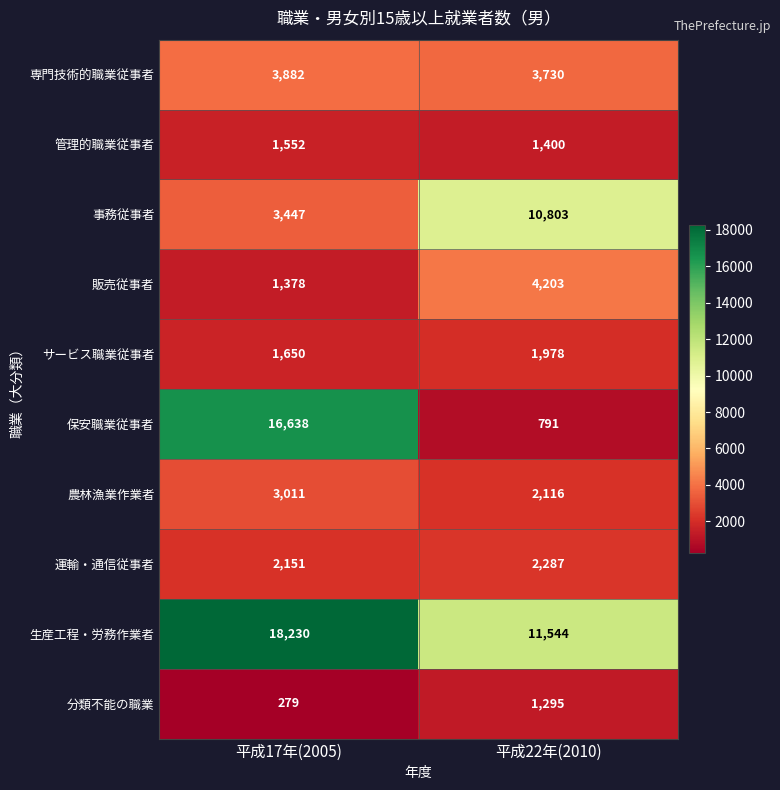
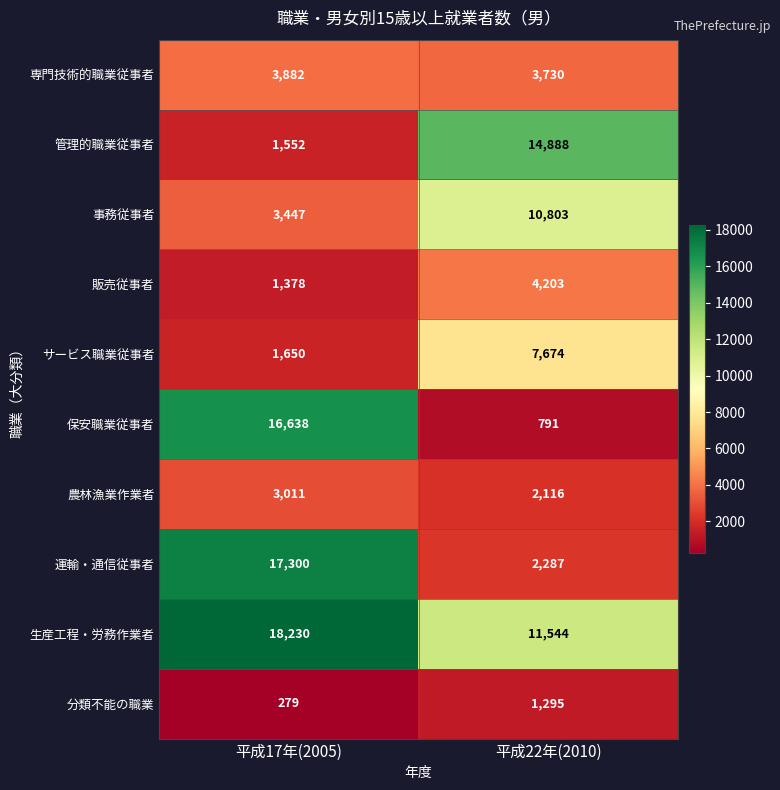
管理的職業従事者, 平成22年(2010): 1,400 -> 14,888
サービス職業従事者, 平成22年(2010): 1,978 -> 7,674
運輸・通信従事者, 平成17年(2005): 2,151 -> 17,300
